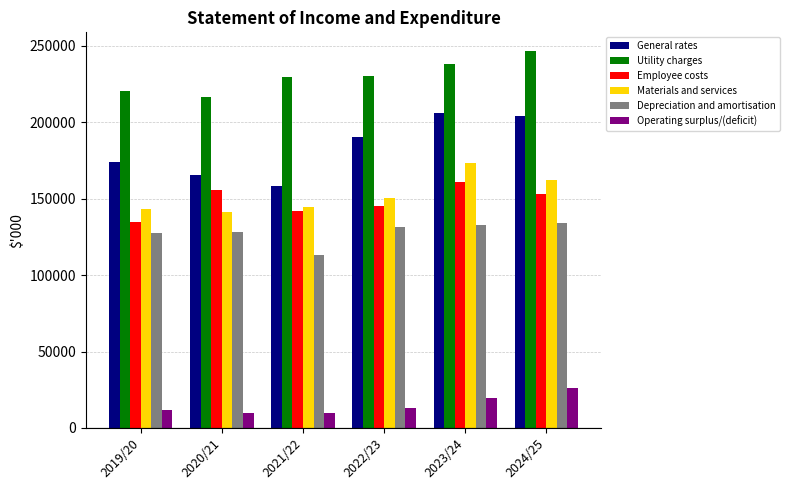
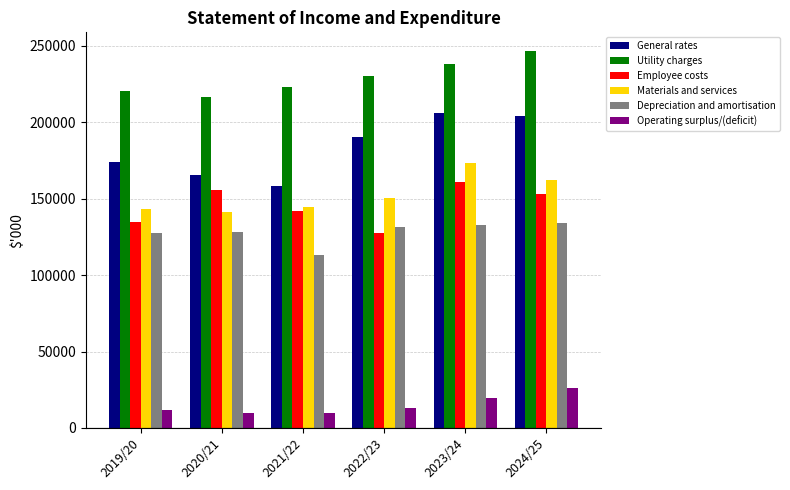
Utility charges, 2021/22: 230000 -> 223000
Employee costs, 2022/23: 145000 -> 128000
